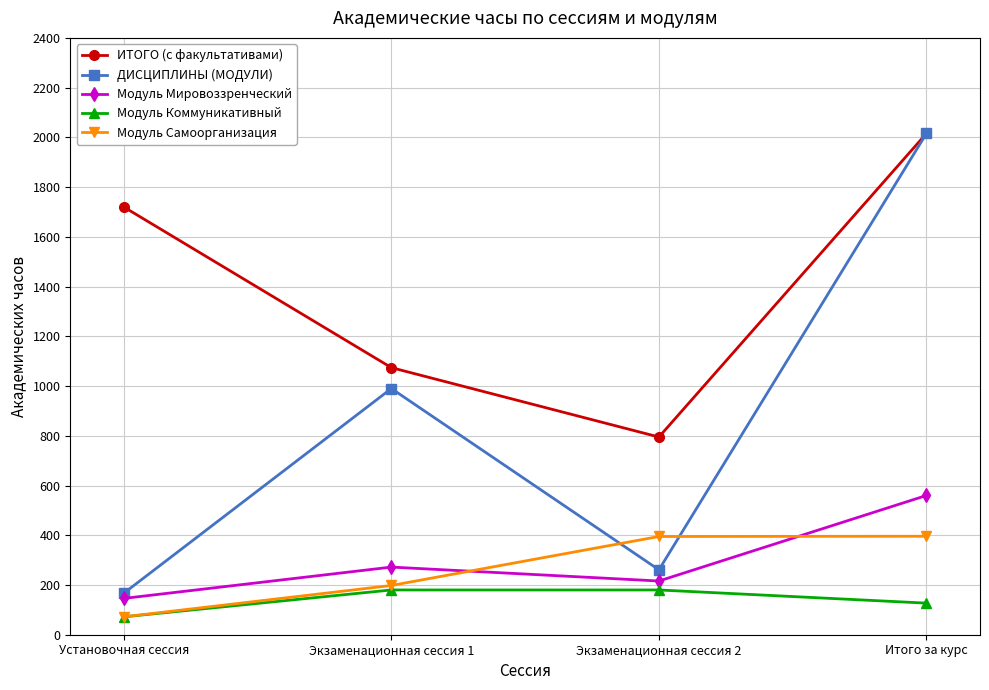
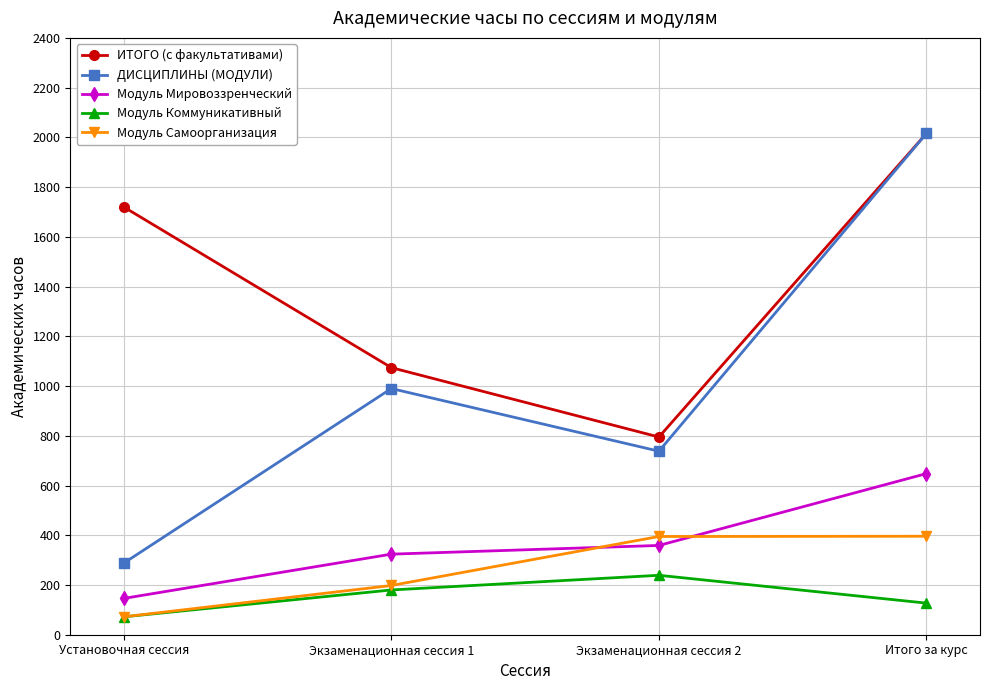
ДИСЦИПЛИНЫ (МОДУЛИ), Установочная сессия: 170 -> 290
Модуль Мировоззренческий, Экзаменационная сессия 1: 270 -> 320
ДИСЦИПЛИНЫ (МОДУЛИ), Экзаменационная сессия 2: 260 -> 740
Модуль Мировоззренческий, Экзаменационная сессия 2: 220 -> 360
Модуль Коммуникативный, Экзаменационная сессия 2: 180 -> 240
Модуль Мировоззренческий, Итого за курс: 560 -> 650
